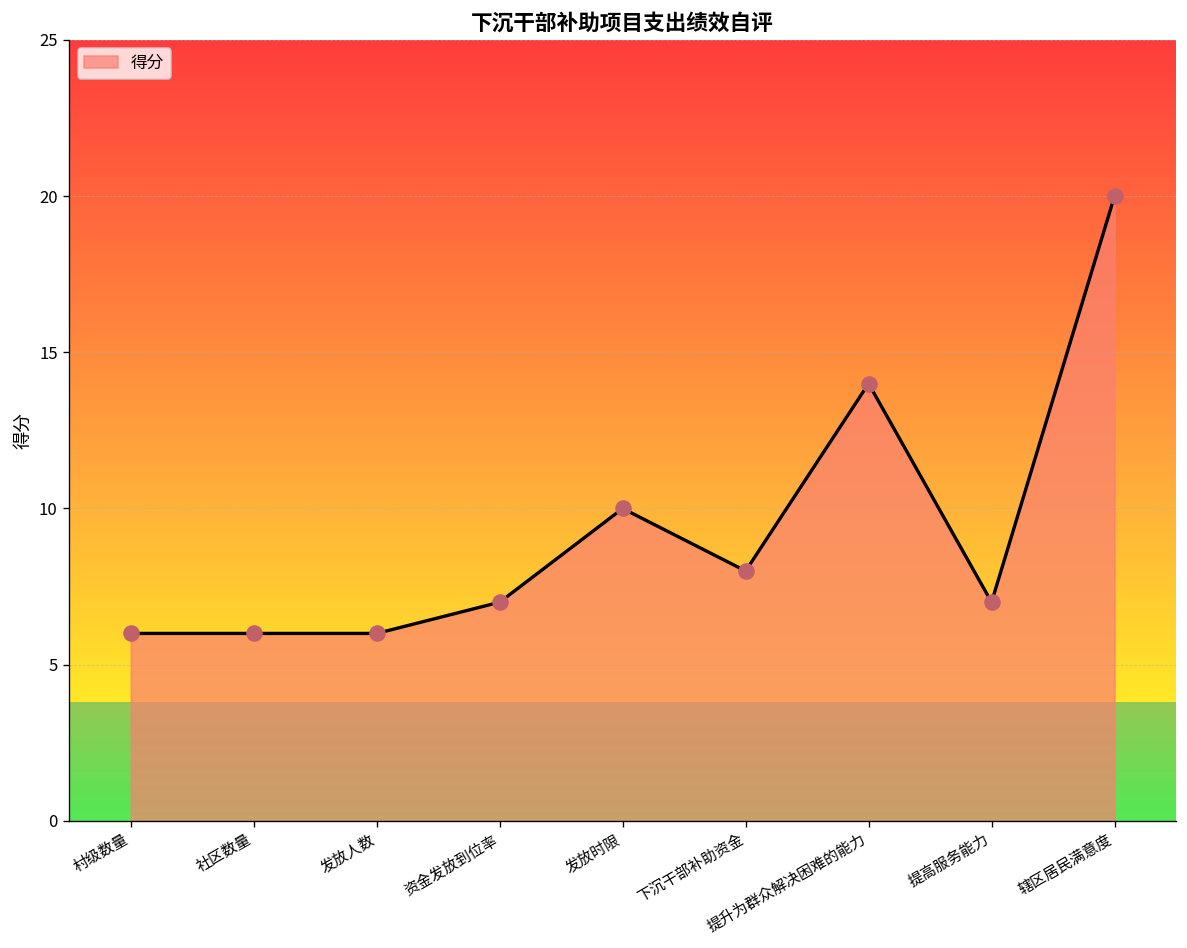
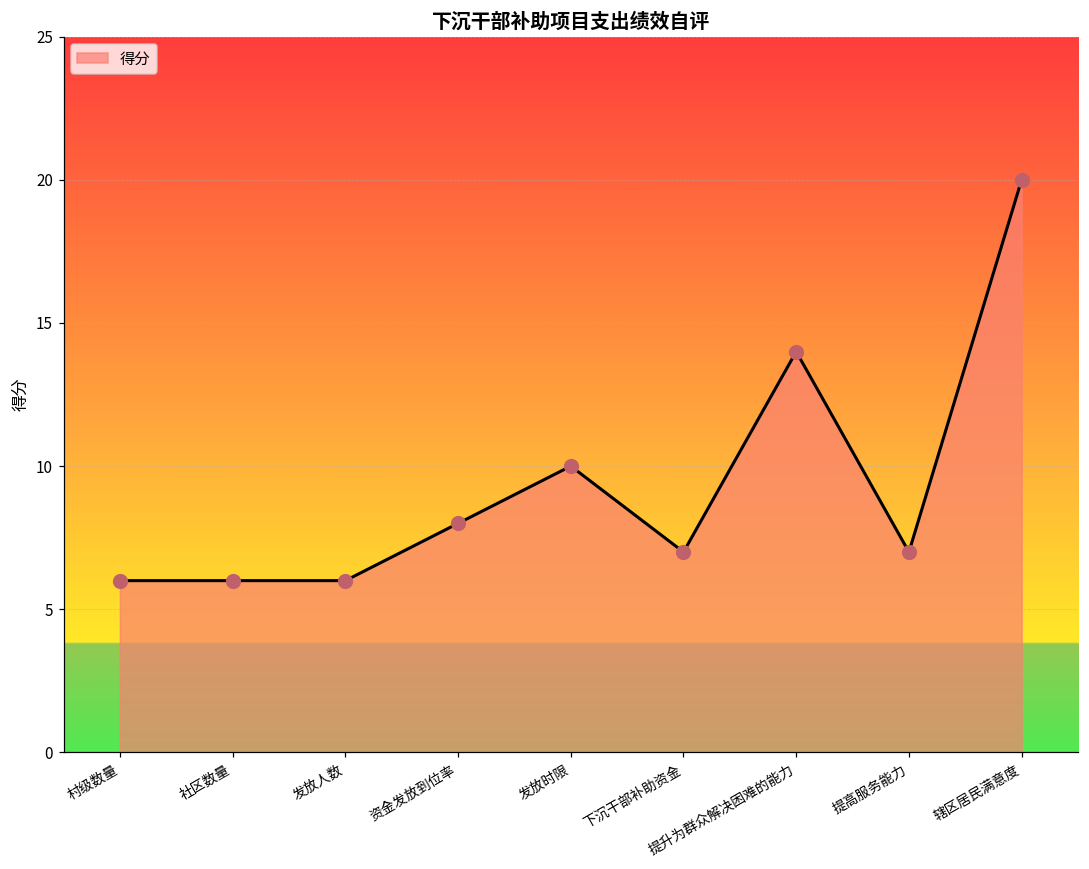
资金发放到位率: 7 -> 8
下沉干部补助资金: 8 -> 7
